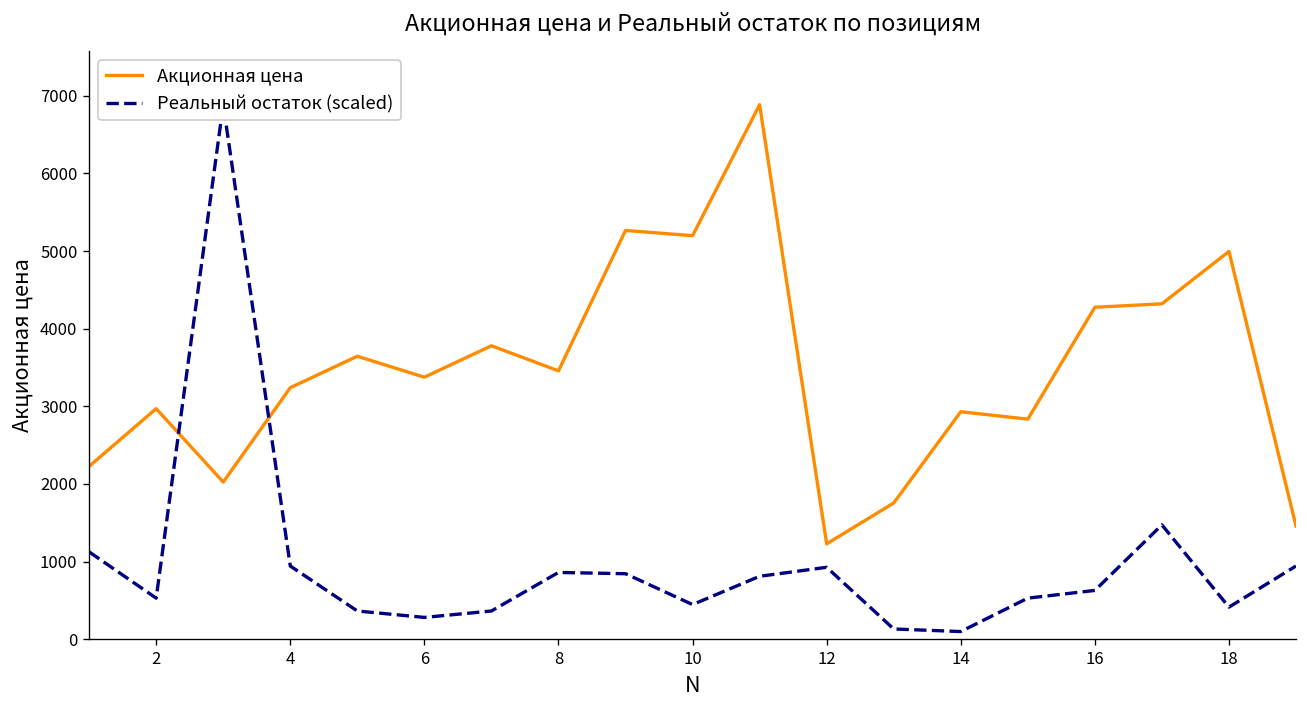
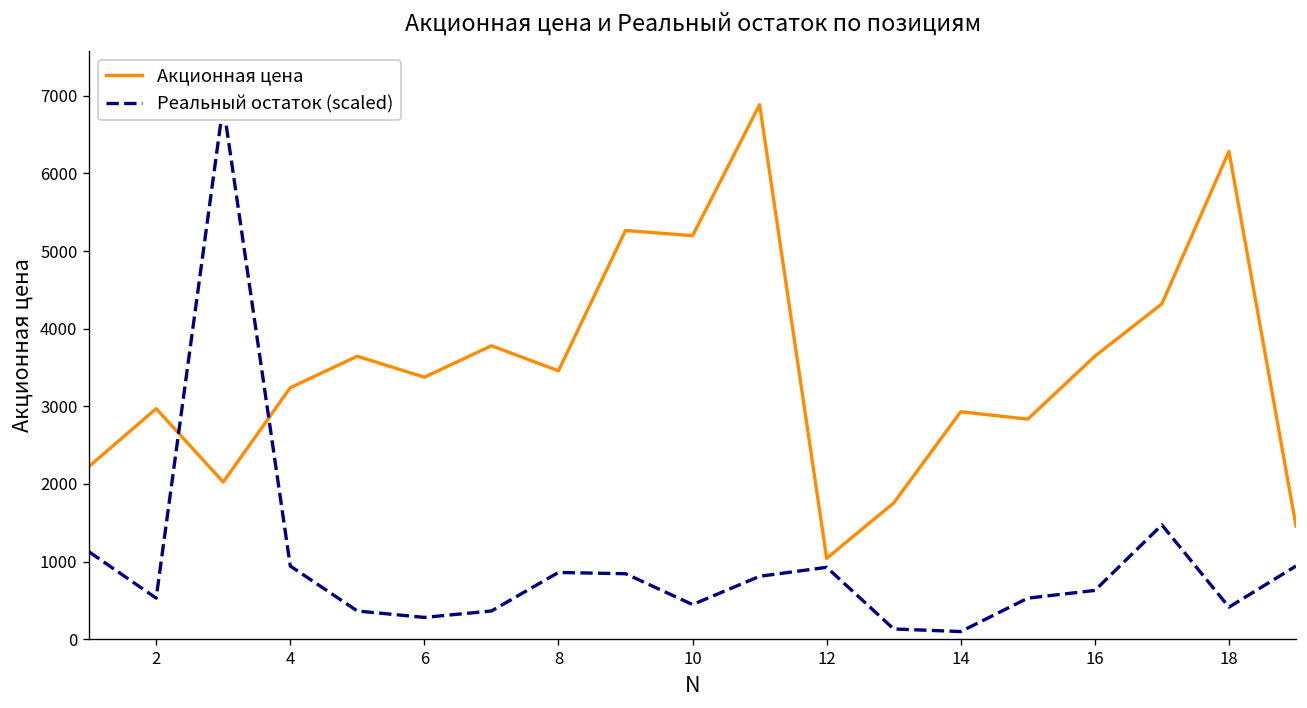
Акционная цена, 12: 1200 -> 1000
Акционная цена, 16: 4300 -> 3600
Акционная цена, 18: 5000 -> 6300
